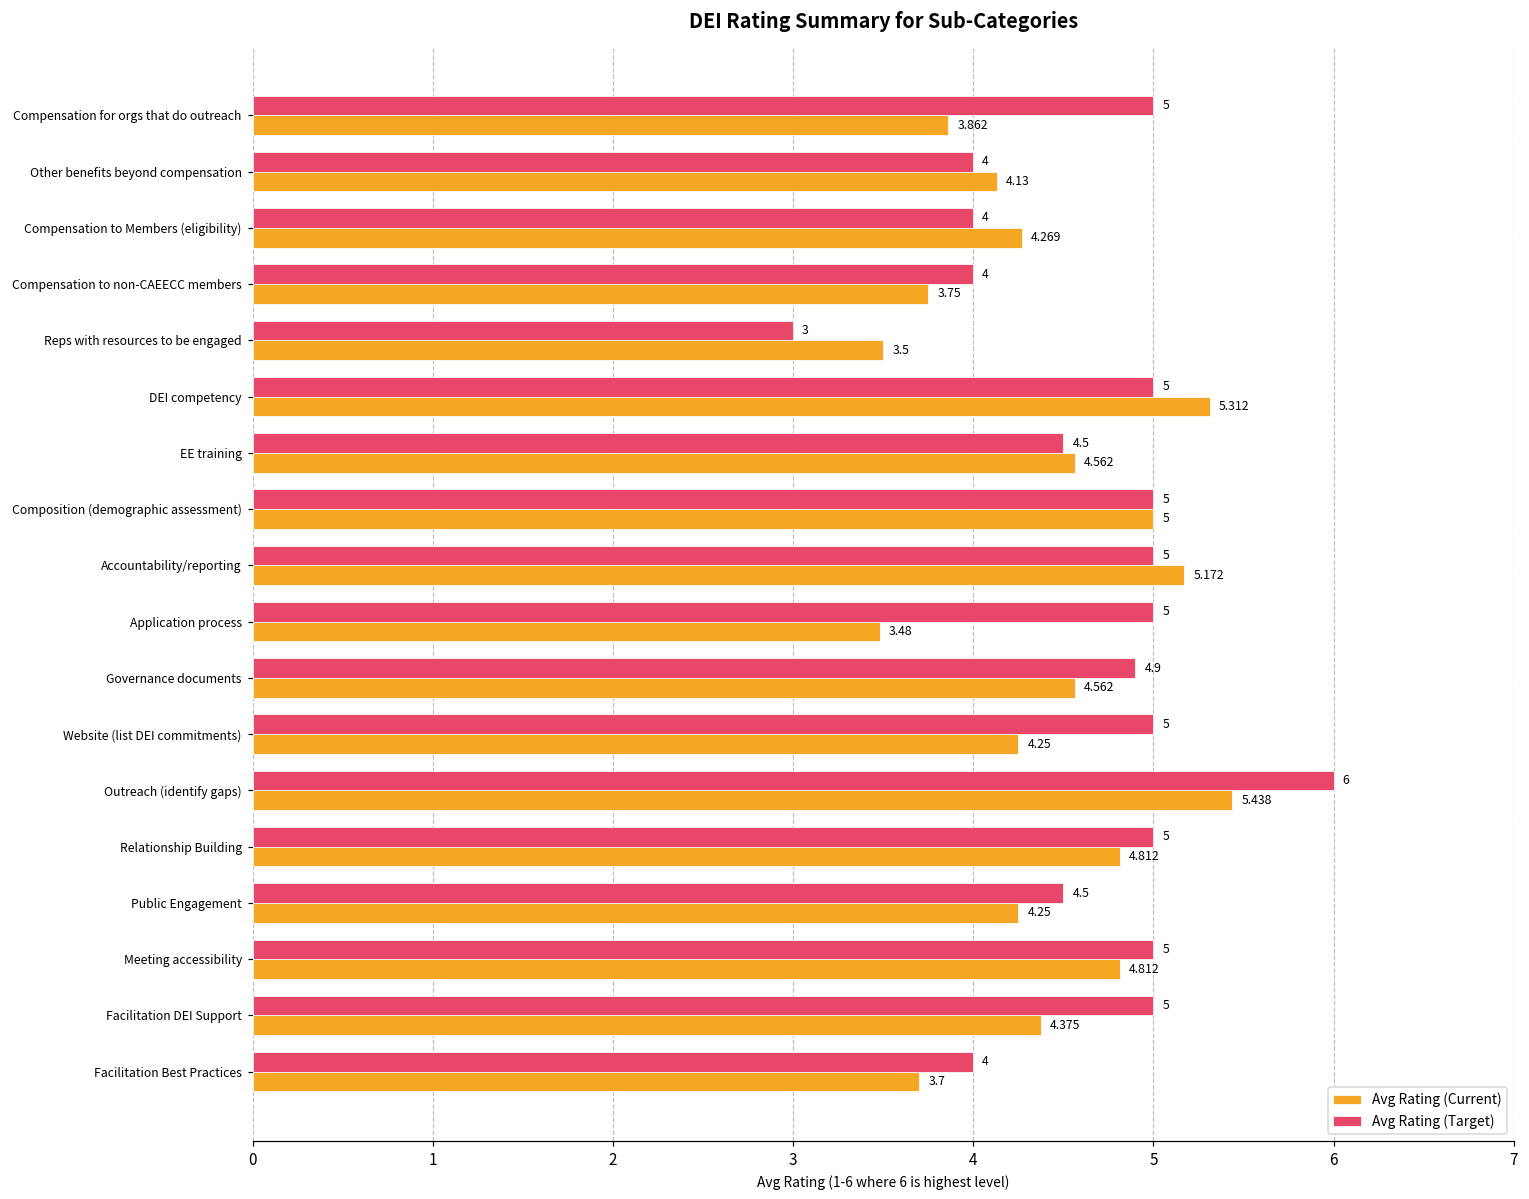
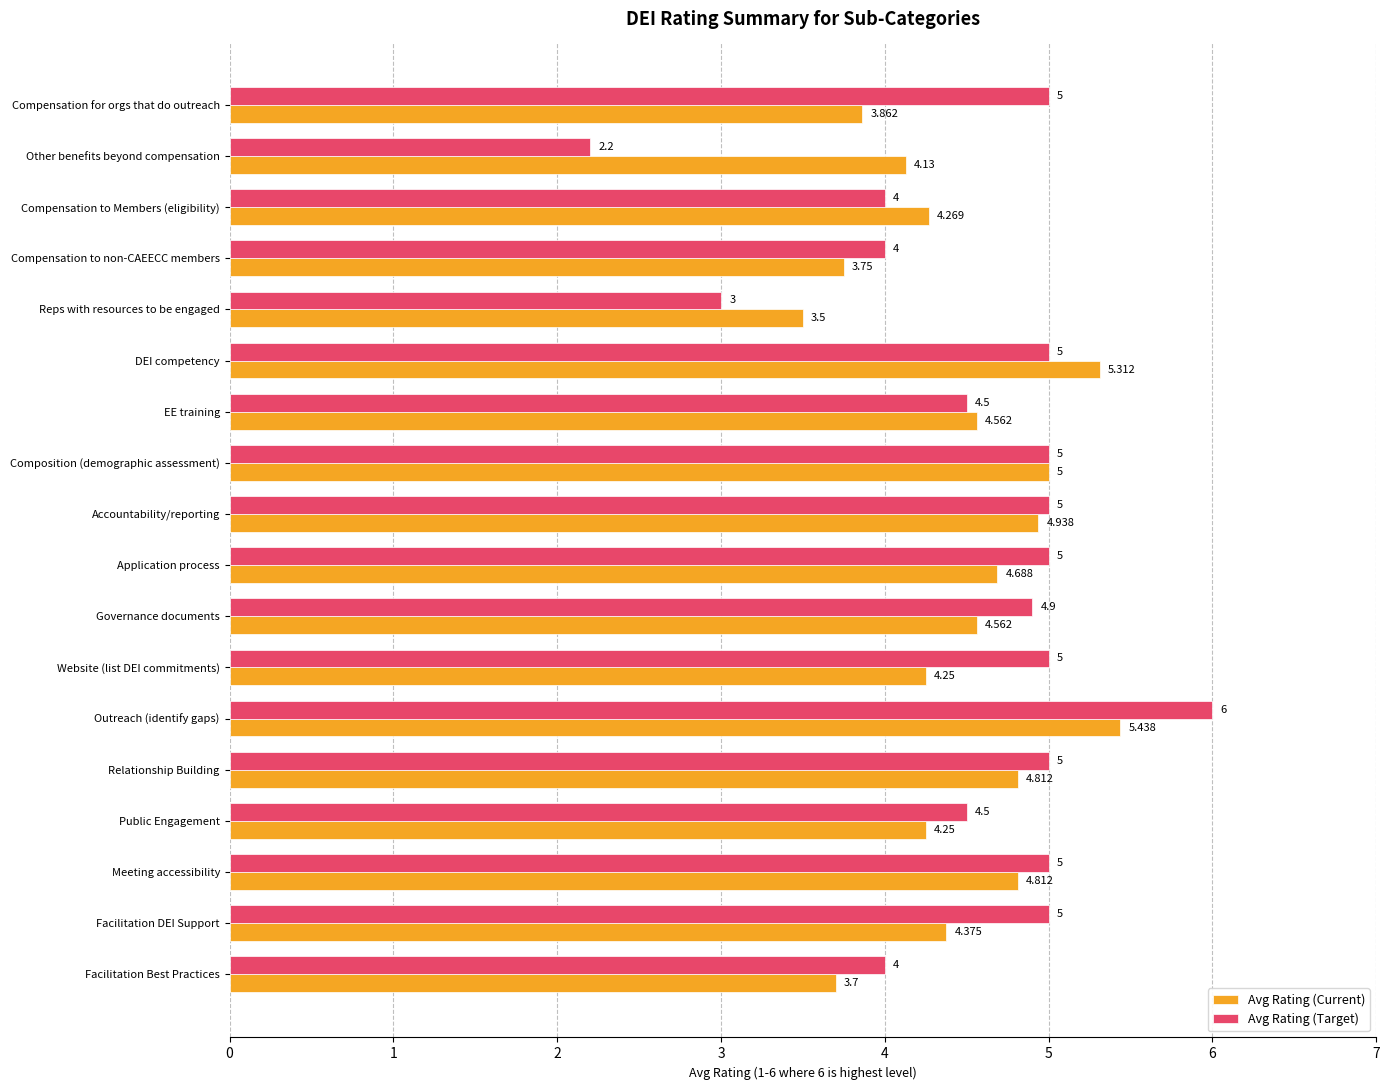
Avg Rating (Target), Other benefits beyond compensation: 4 -> 2.2
Avg Rating (Current), Accountability/reporting: 5.172 -> 4.938
Avg Rating (Current), Application process: 3.48 -> 4.688
